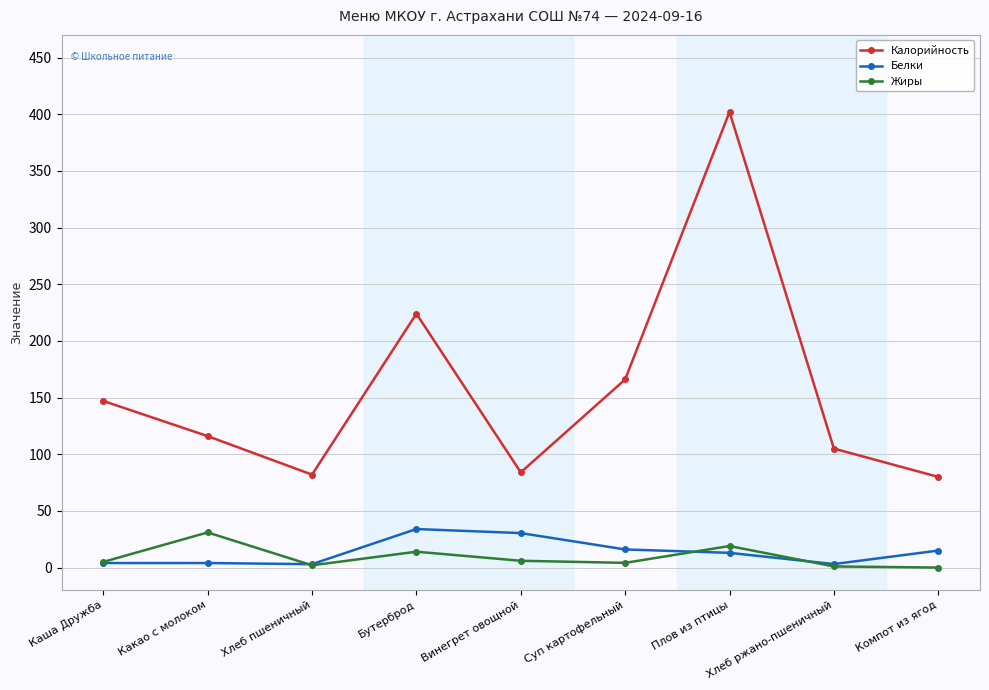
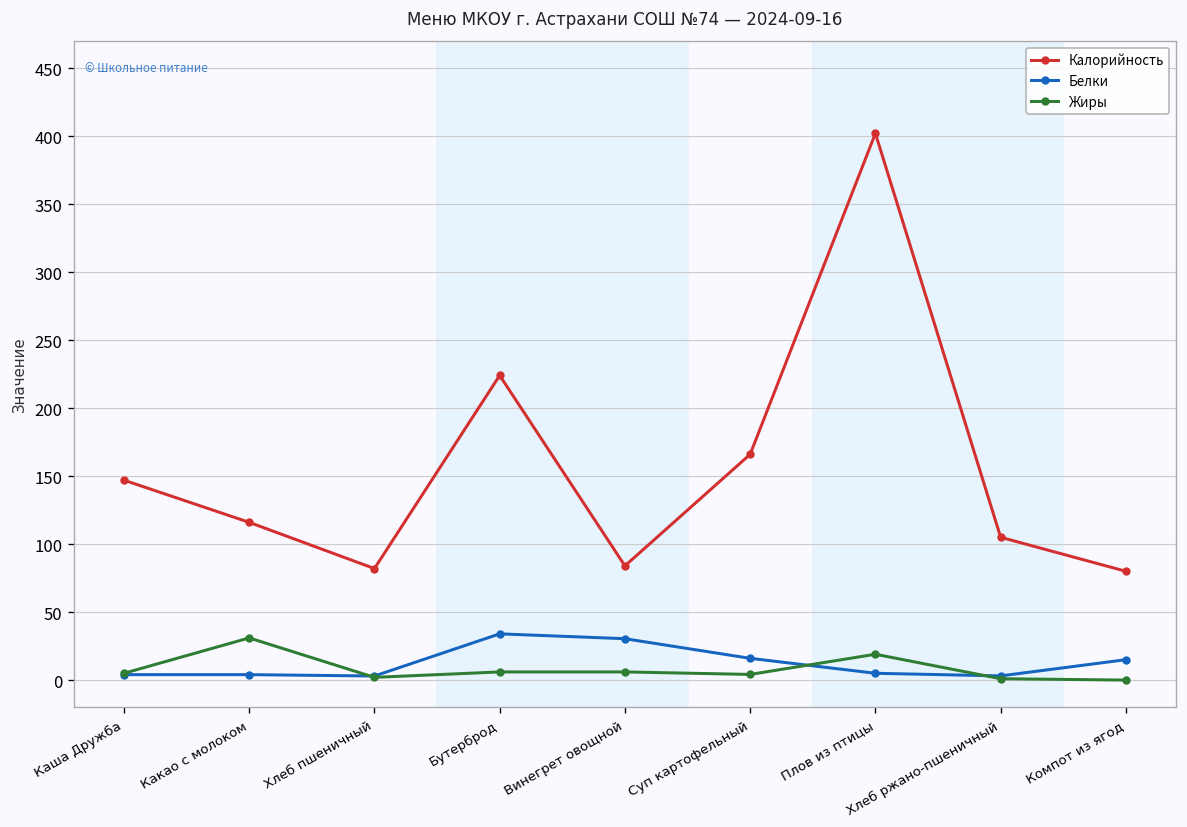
Жиры, Бутерброд: 14 -> 6
Белки, Плов из птицы: 13 -> 5
